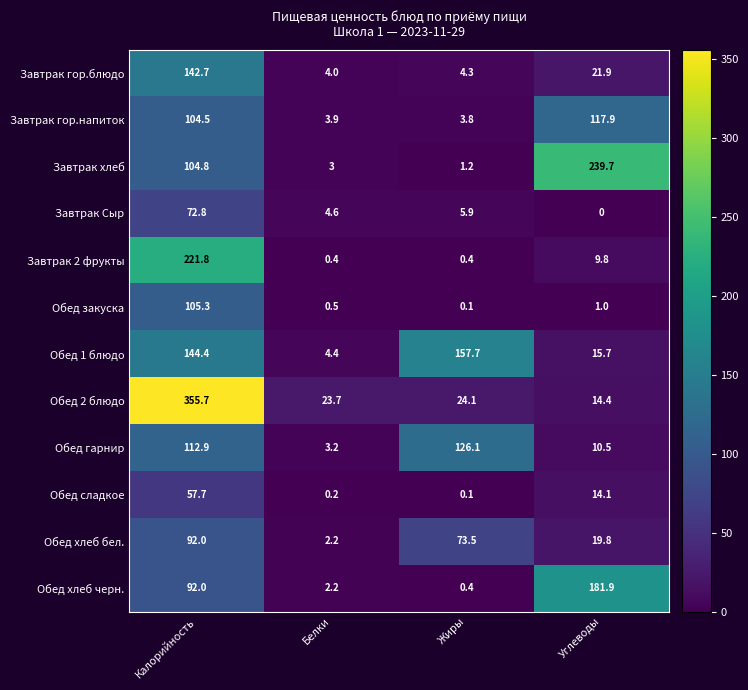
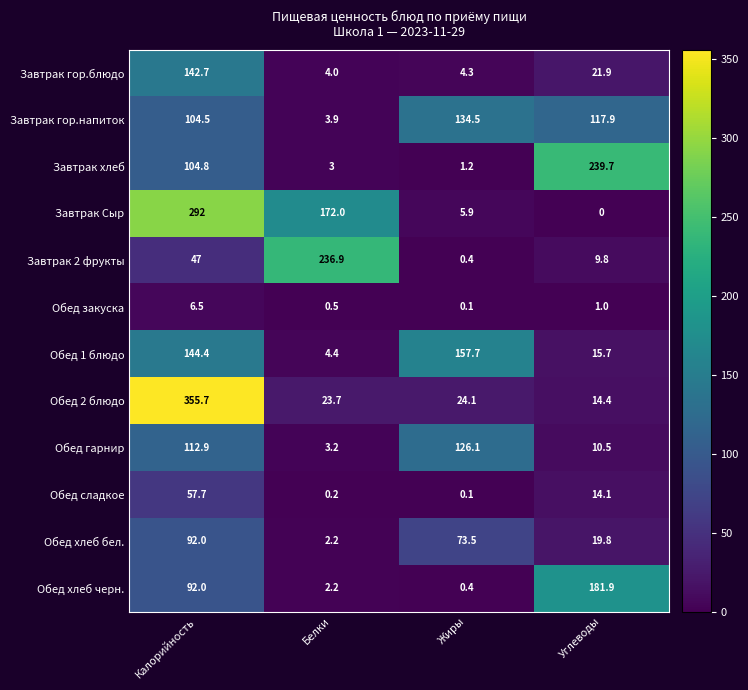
Завтрак гор.напиток, Жиры: 3.8 -> 134.5
Завтрак Сыр, Калорийность: 72.8 -> 292
Завтрак Сыр, Белки: 4.6 -> 172.0
Завтрак 2 фрукты, Калорийность: 221.8 -> 47
Завтрак 2 фрукты, Белки: 0.4 -> 236.9
Обед закуска, Калорийность: 105.3 -> 6.5
